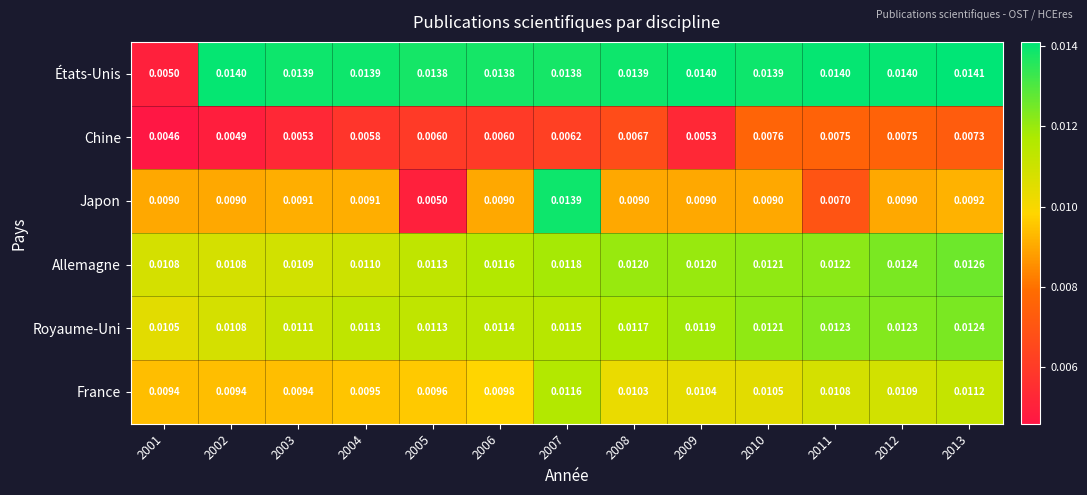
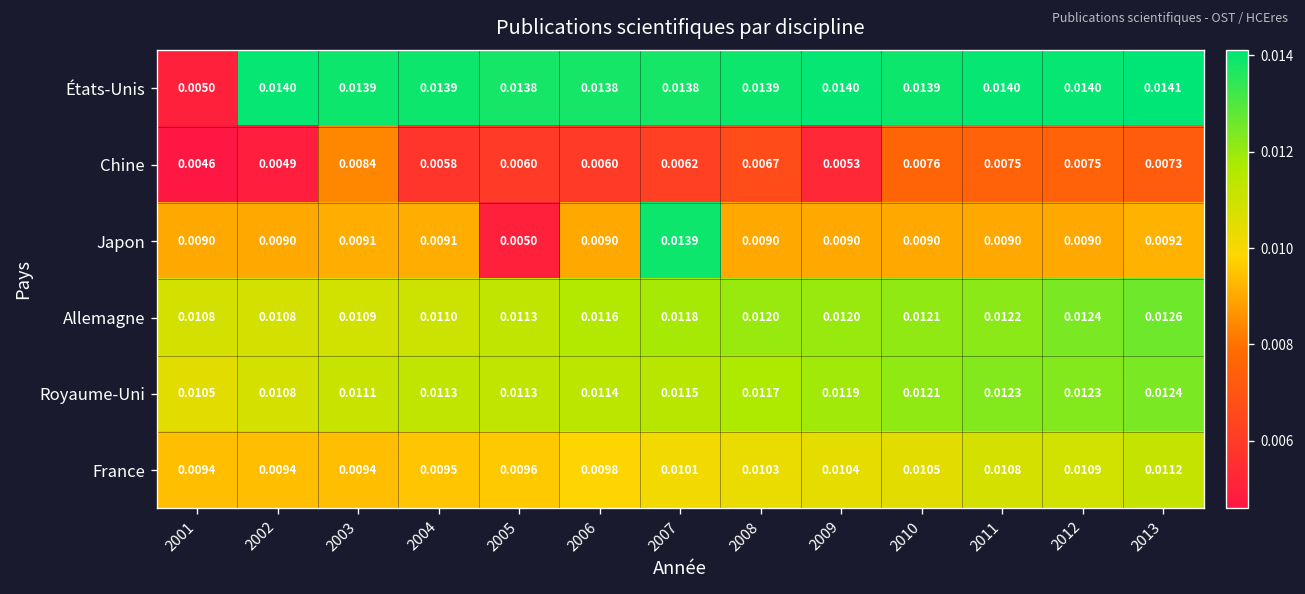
Chine, 2003: 0.0053 -> 0.0084
Japon, 2011: 0.0070 -> 0.0090
France, 2007: 0.0116 -> 0.0101
